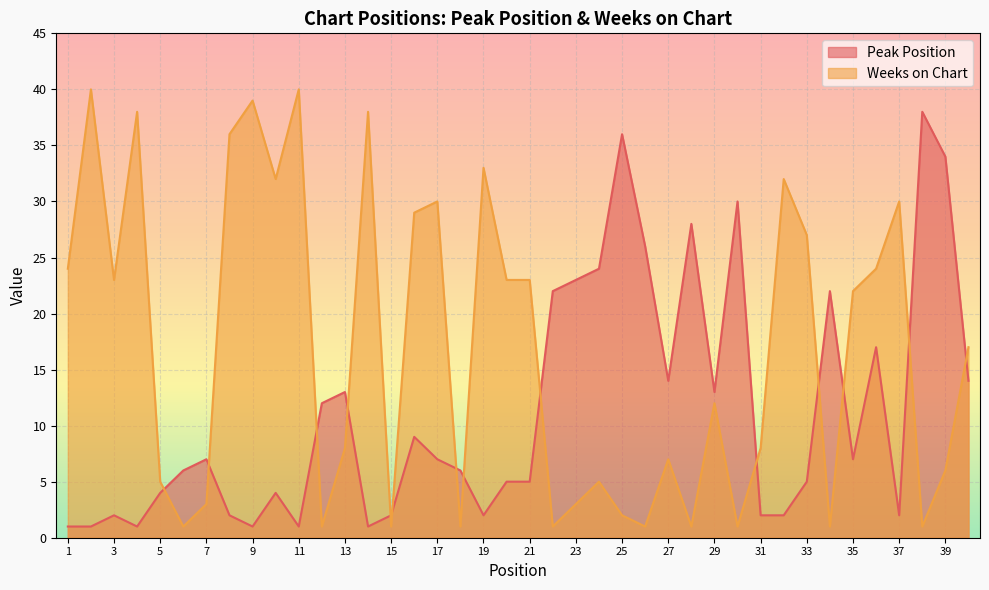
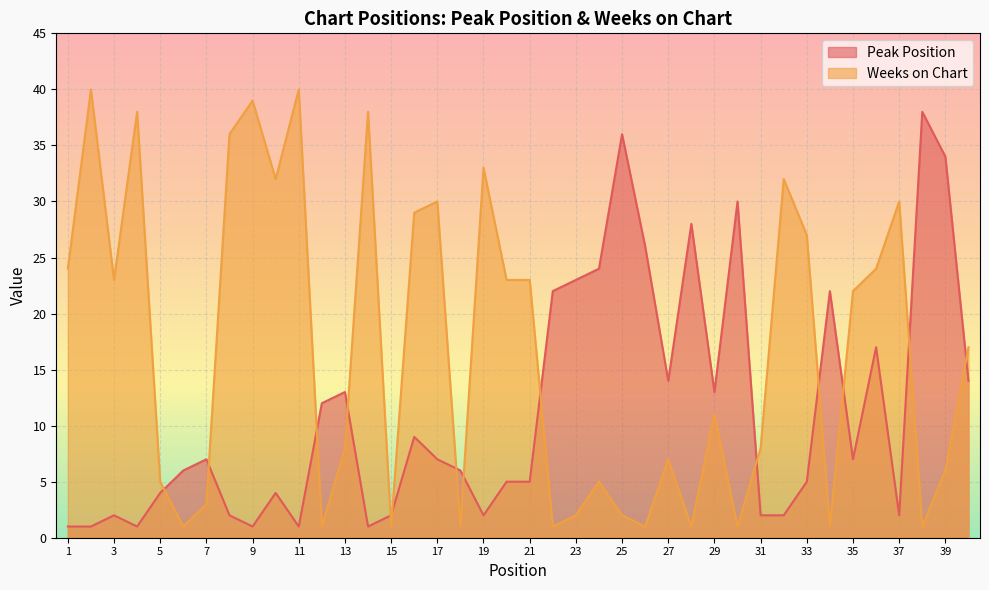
Weeks on Chart, 23: 3 -> 2
Weeks on Chart, 29: 12 -> 11
